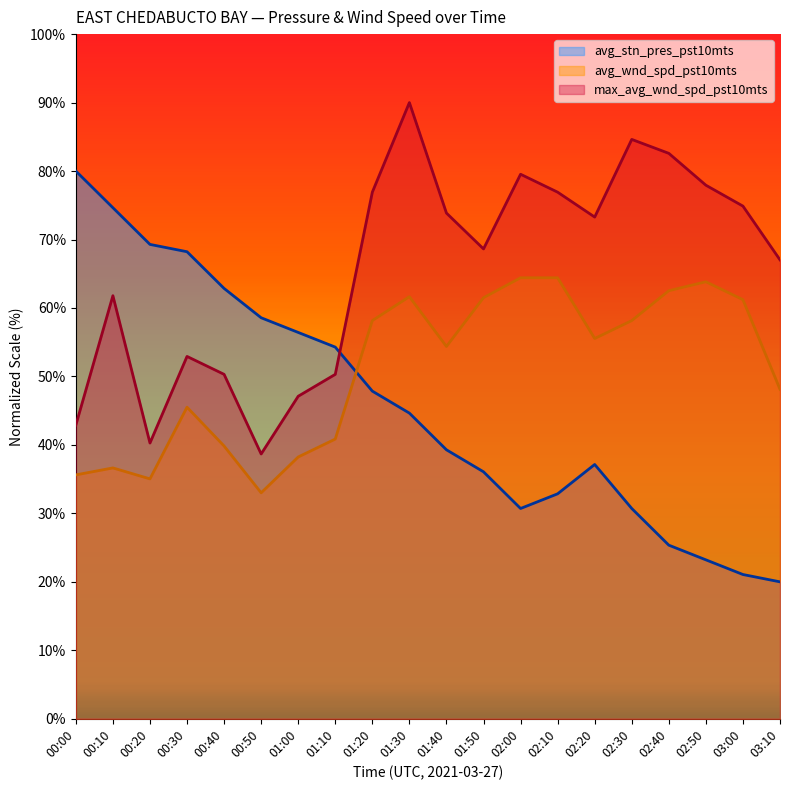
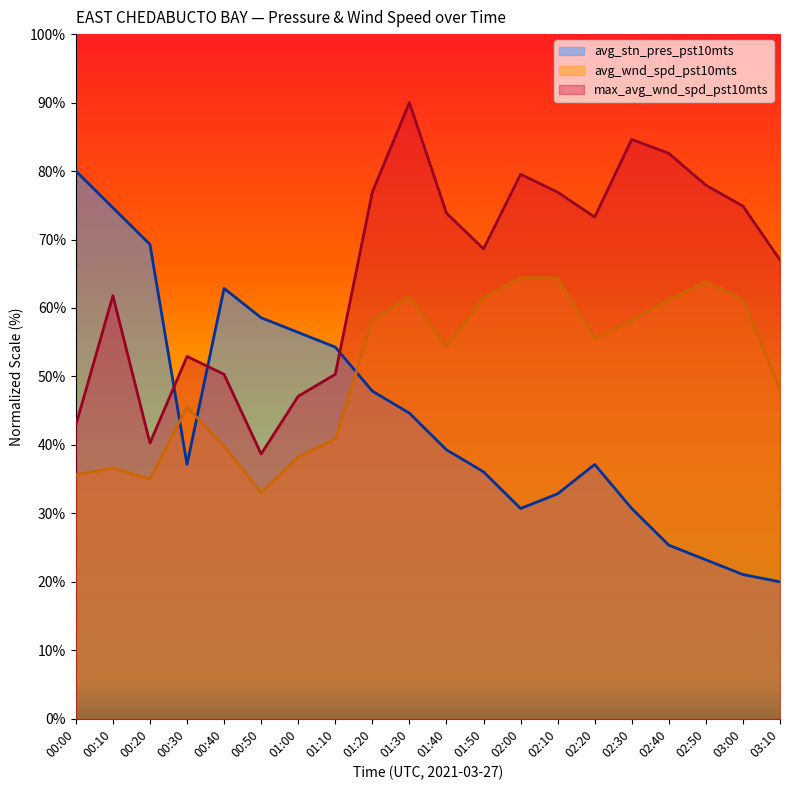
avg_stn_pres_pst10mts, 00:30: 68% -> 37%
avg_wnd_spd_pst10mts, 02:40: 63% -> 61%
